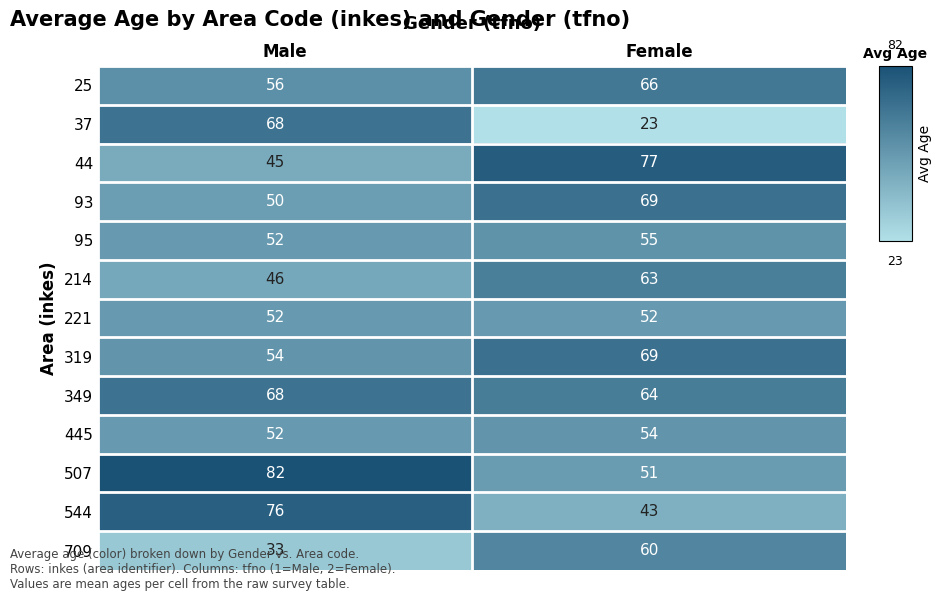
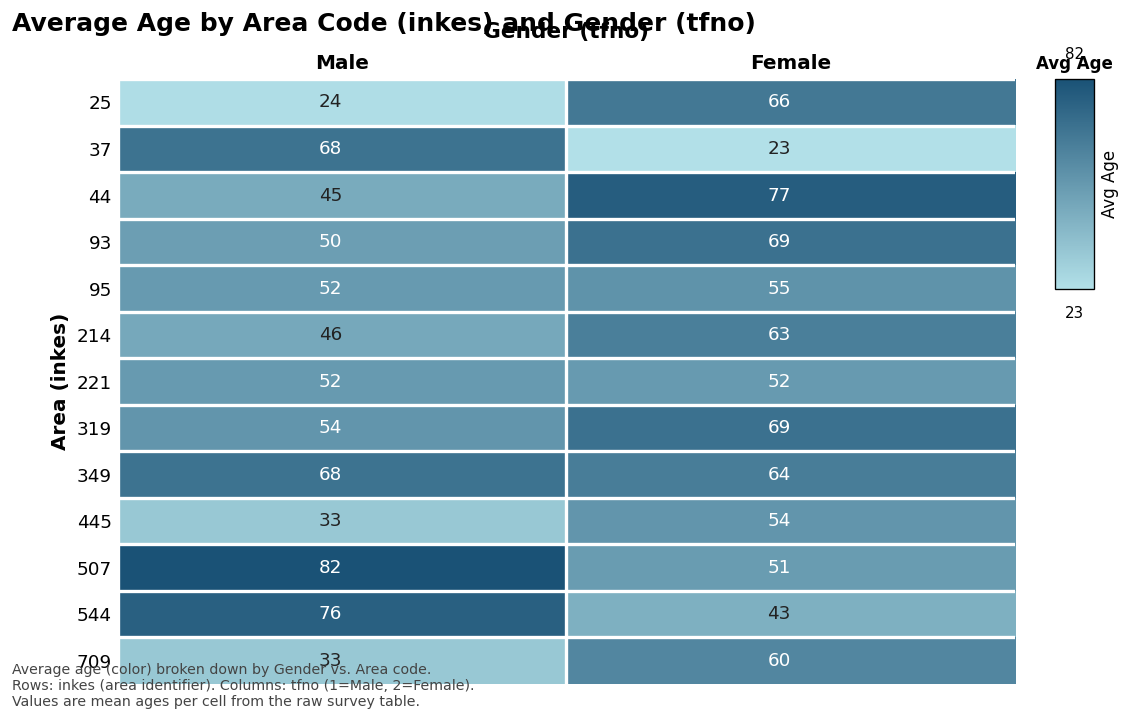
25, Male: 56 -> 24
445, Male: 52 -> 33
